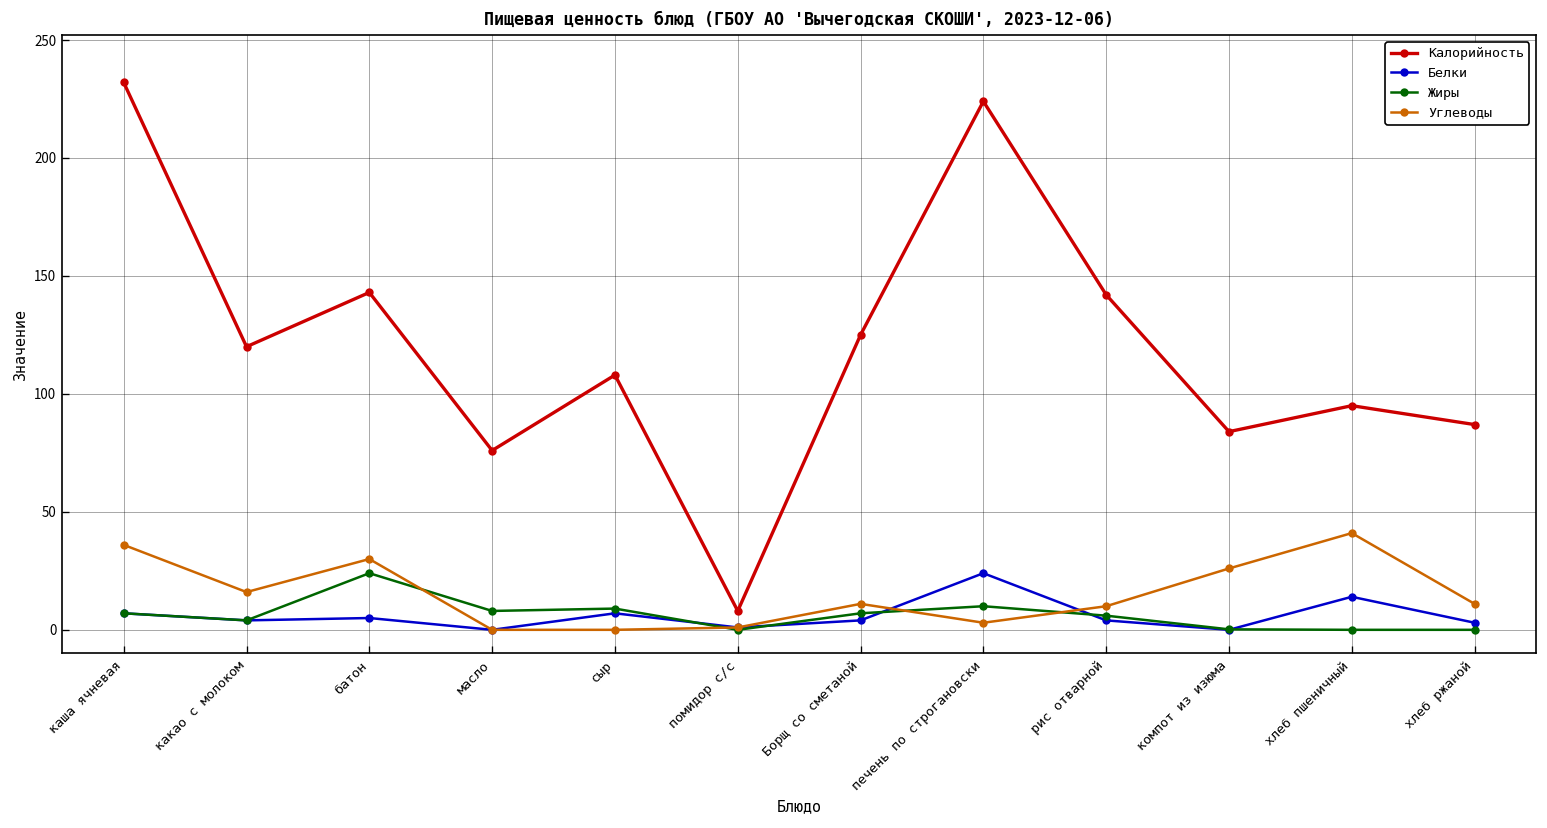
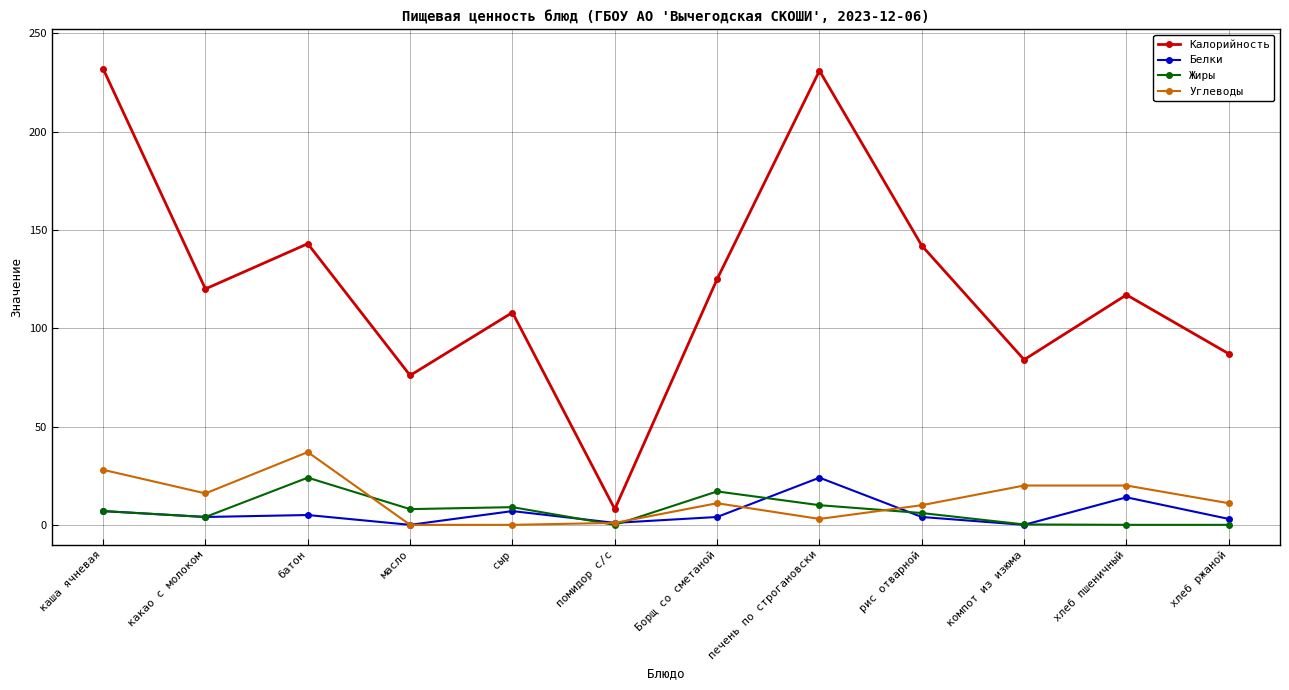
Углеводы, каша ячневая: 36 -> 28
Углеводы, батон: 30 -> 37
Жиры, Борщ со сметаной: 7 -> 17
Калорийность, печень по строгановски: 224 -> 231
Углеводы, компот из изюма: 26 -> 20
Калорийность, хлеб пшеничный: 95 -> 117
Углеводы, хлеб пшеничный: 41 -> 20
